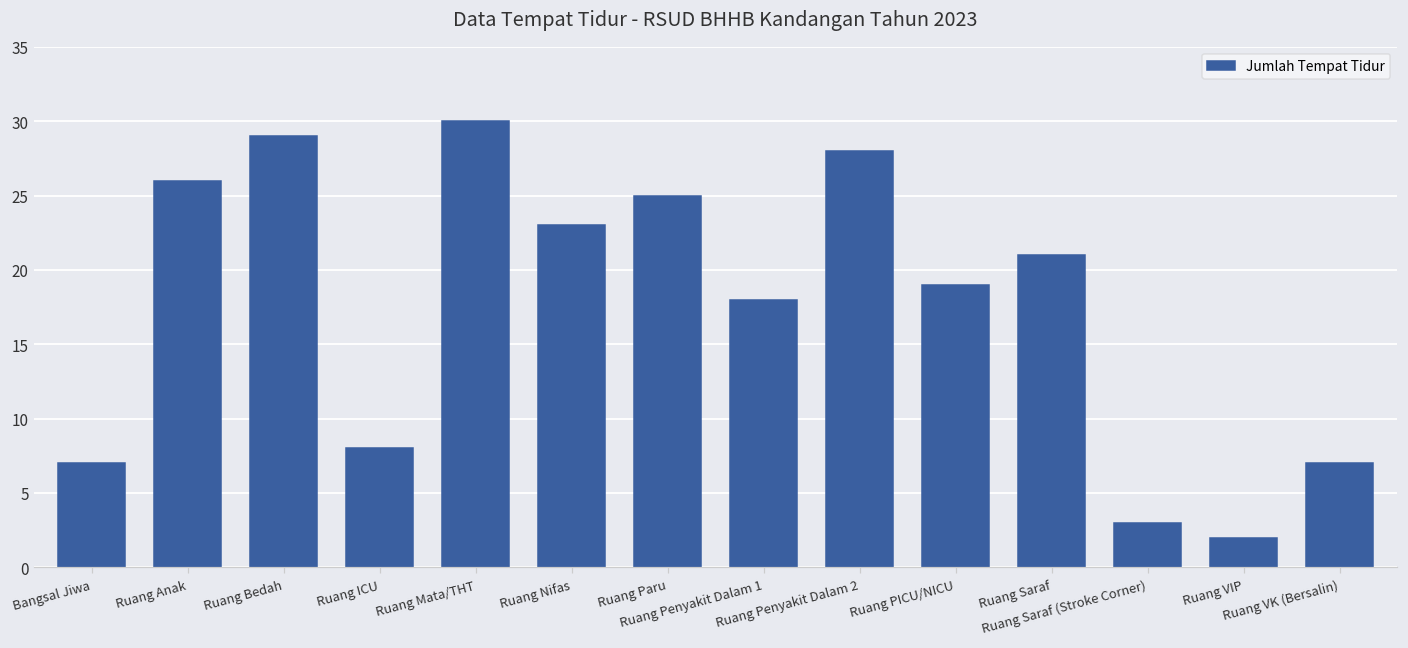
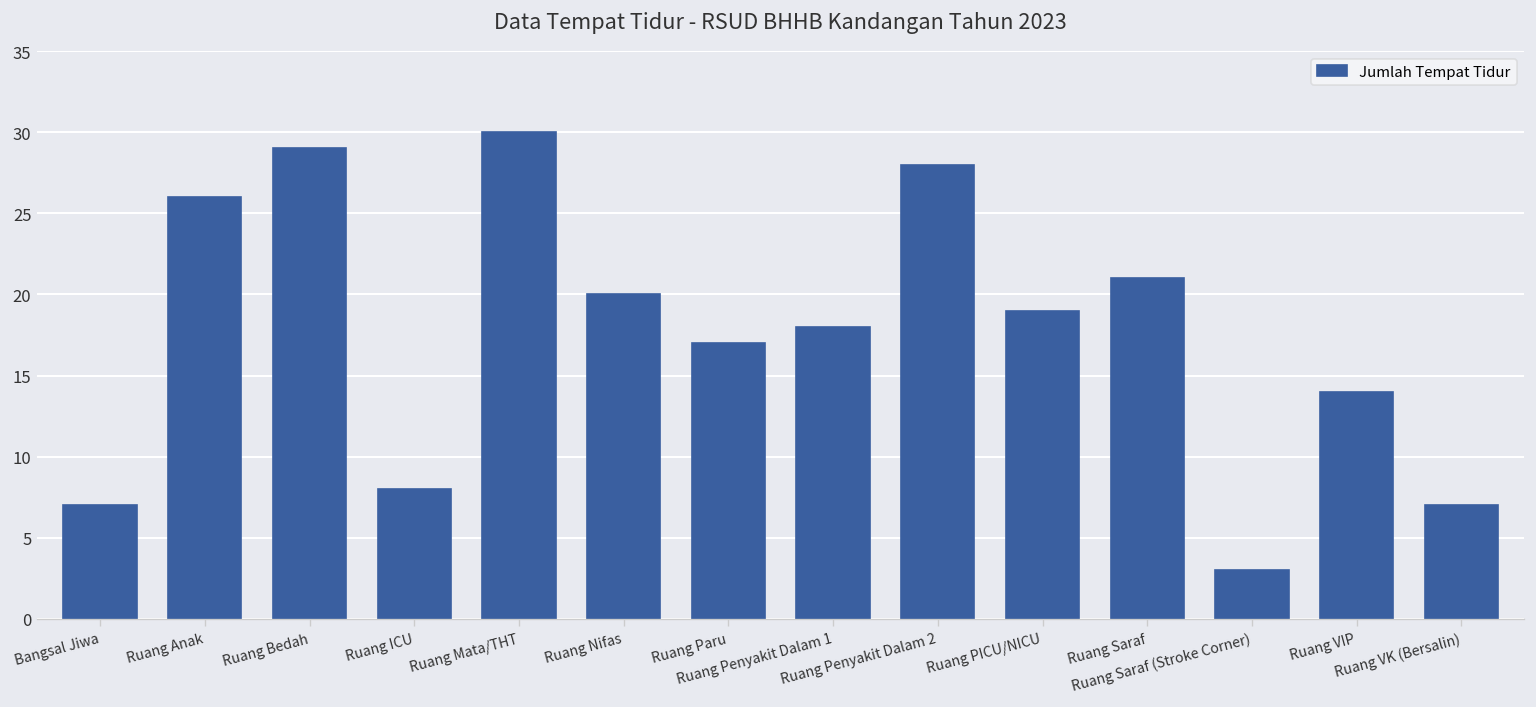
Ruang Nifas: 23 -> 20
Ruang Paru: 25 -> 17
Ruang VIP: 2 -> 14
